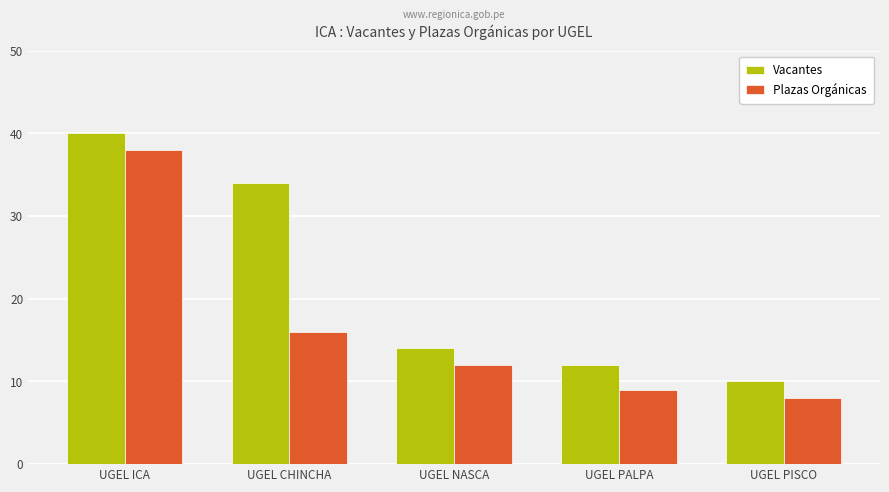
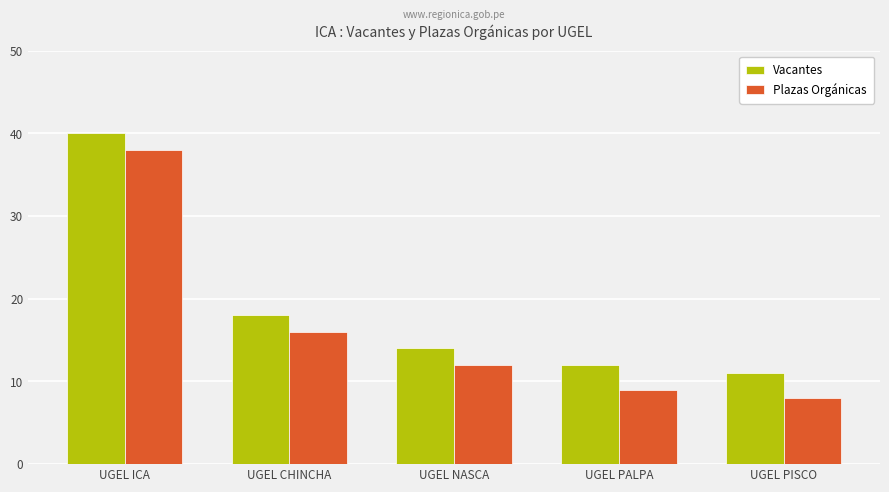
Vacantes, UGEL CHINCHA: 34 -> 18
Vacantes, UGEL PISCO: 10 -> 11
